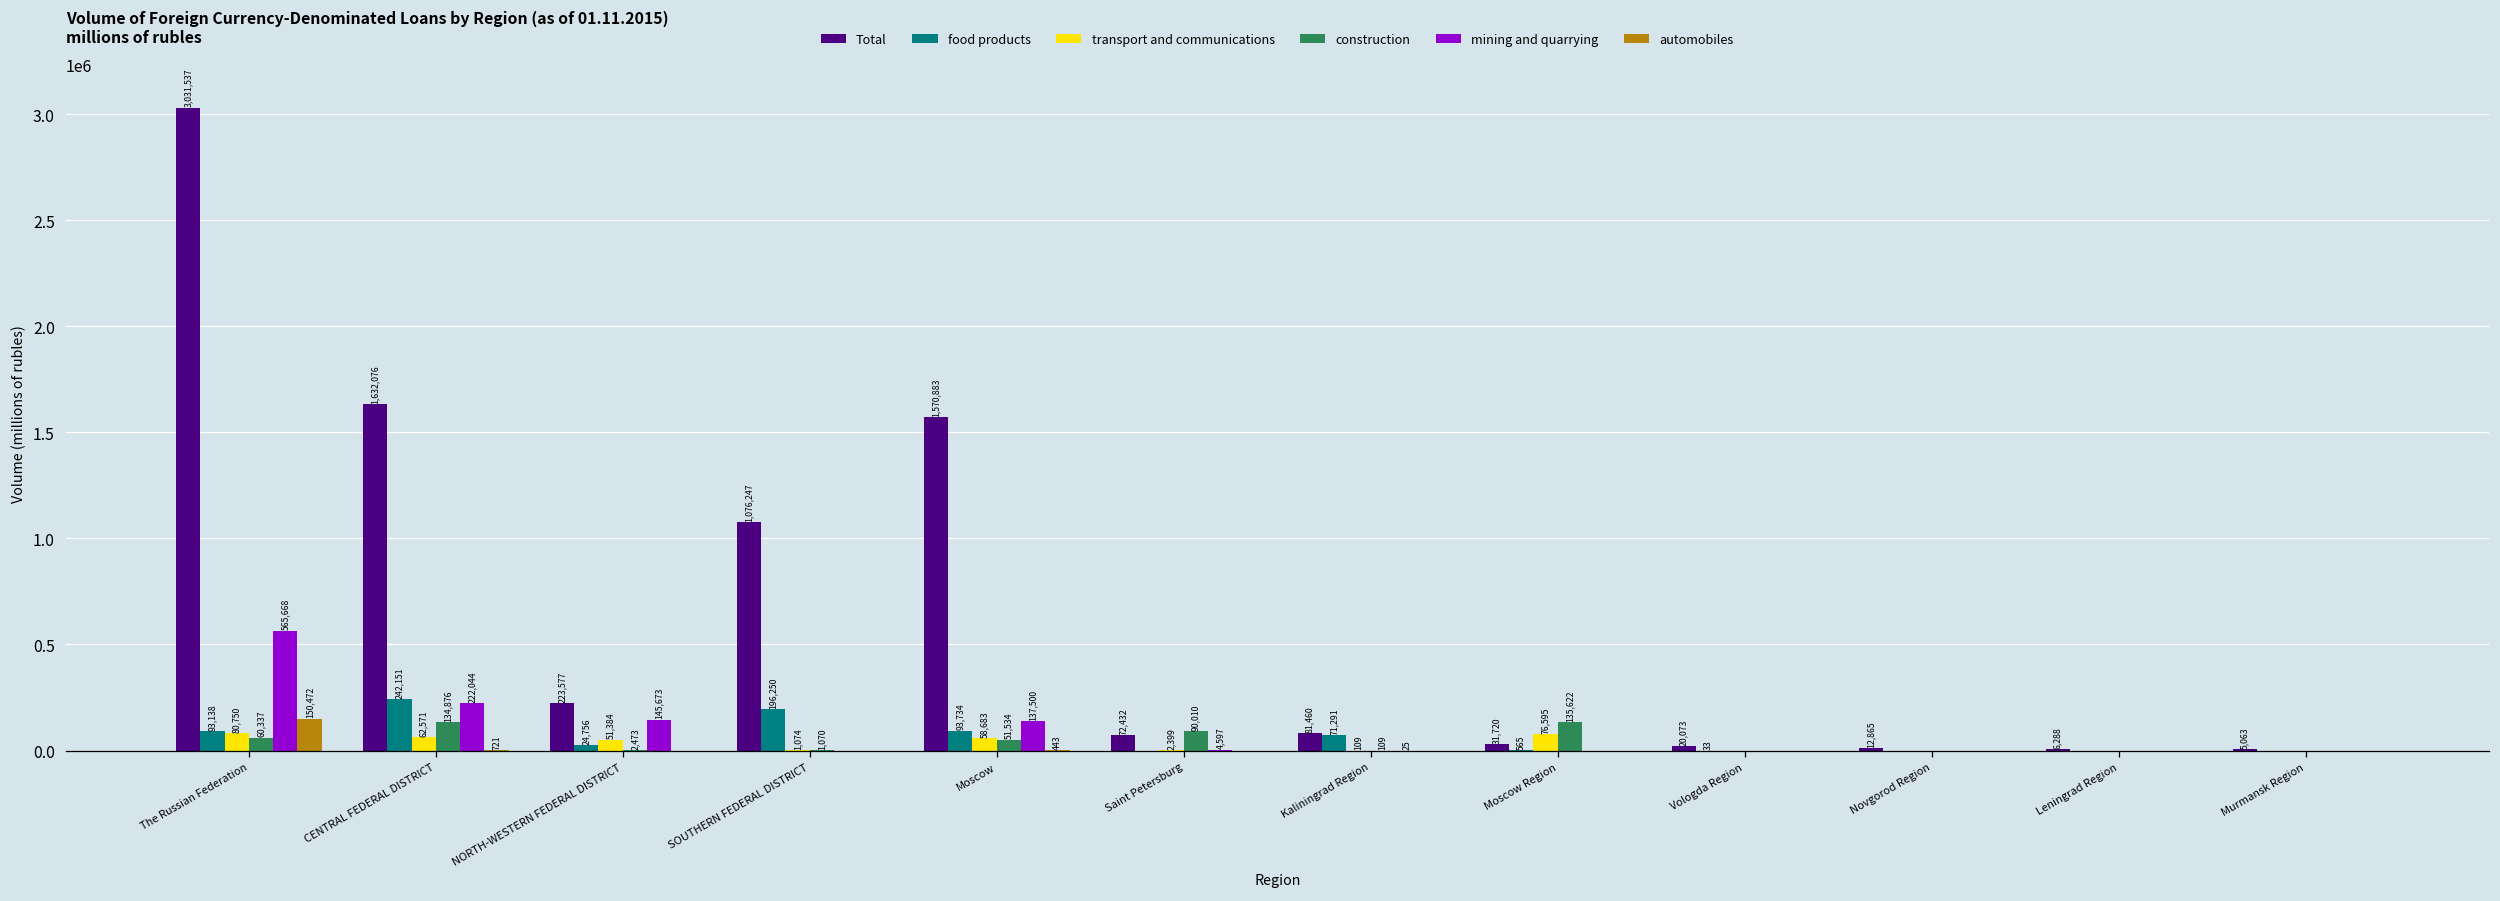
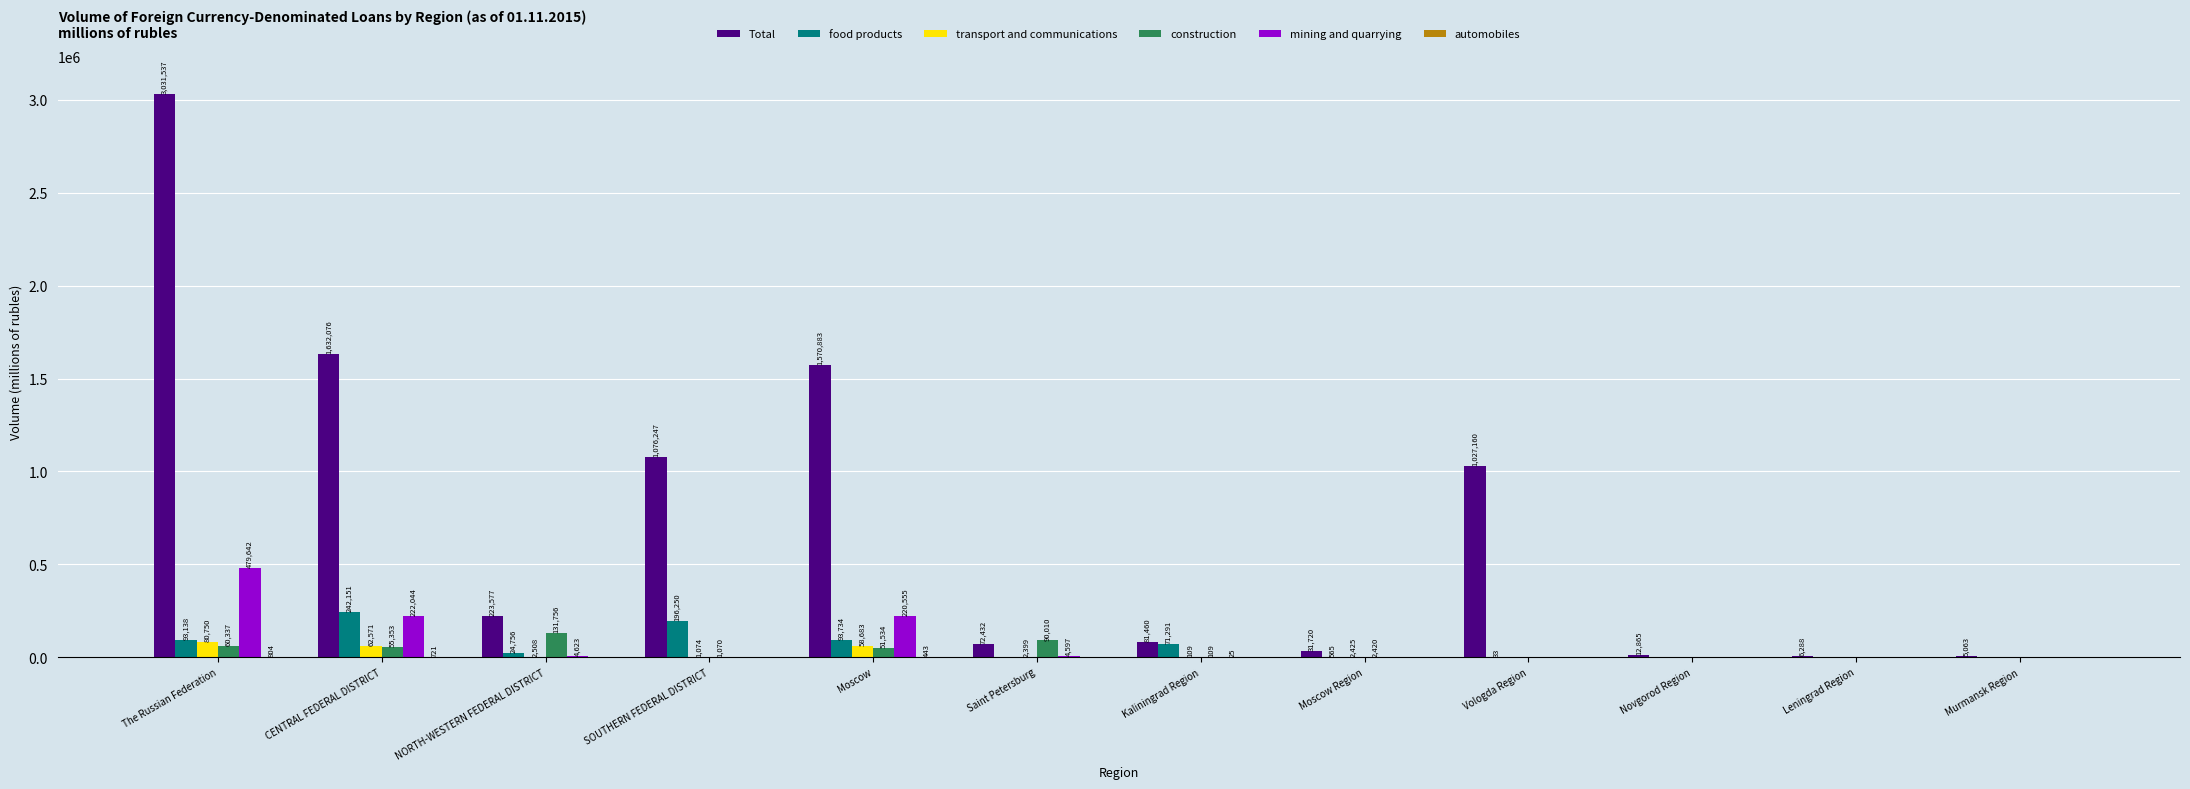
mining and quarrying, The Russian Federation: 565,668 -> 479,642
automobiles, The Russian Federation: 150,472 -> 804
construction, CENTRAL FEDERAL DISTRICT: 134,876 -> 55,353
transport and communications, NORTH-WESTERN FEDERAL DISTRICT: 51,384 -> 2,508
construction, NORTH-WESTERN FEDERAL DISTRICT: 2,473 -> 131,756
mining and quarrying, NORTH-WESTERN FEDERAL DISTRICT: 145,673 -> 4,623
mining and quarrying, Moscow: 137,500 -> 220,555
transport and communications, Moscow Region: 76,595 -> 2,425
construction, Moscow Region: 135,622 -> 2,420
Total, Vologda Region: 20,073 -> 1,027,160
